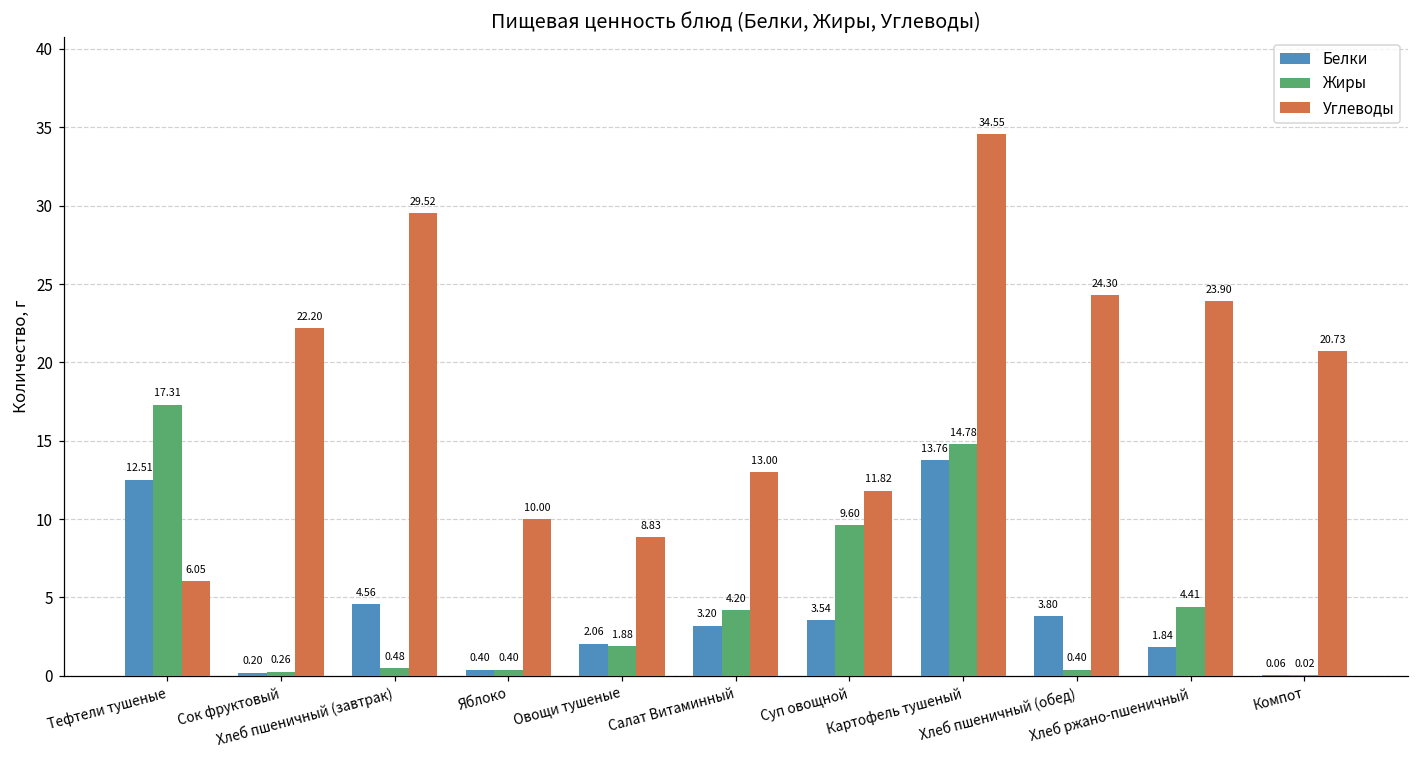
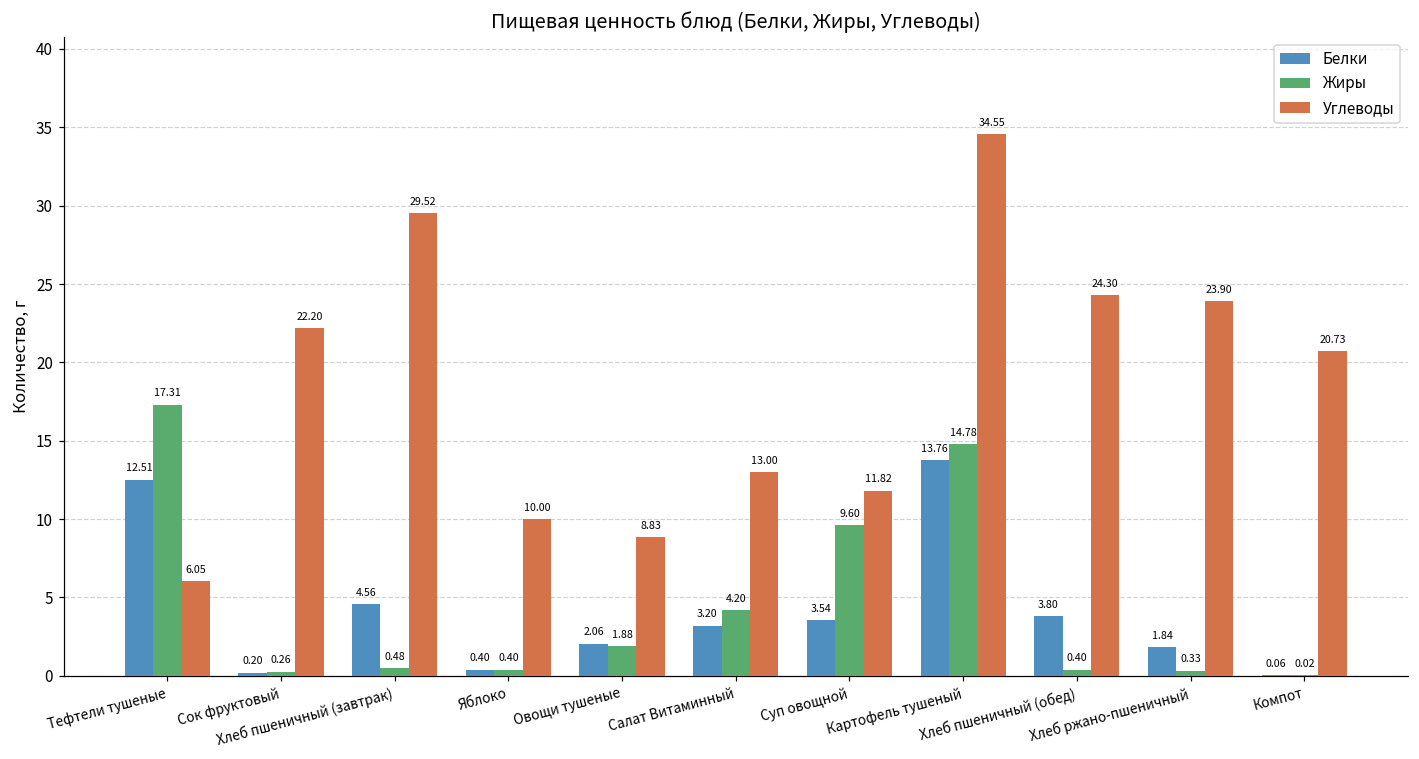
Жиры, Хлеб ржано-пшеничный: 4.41 -> 0.33
